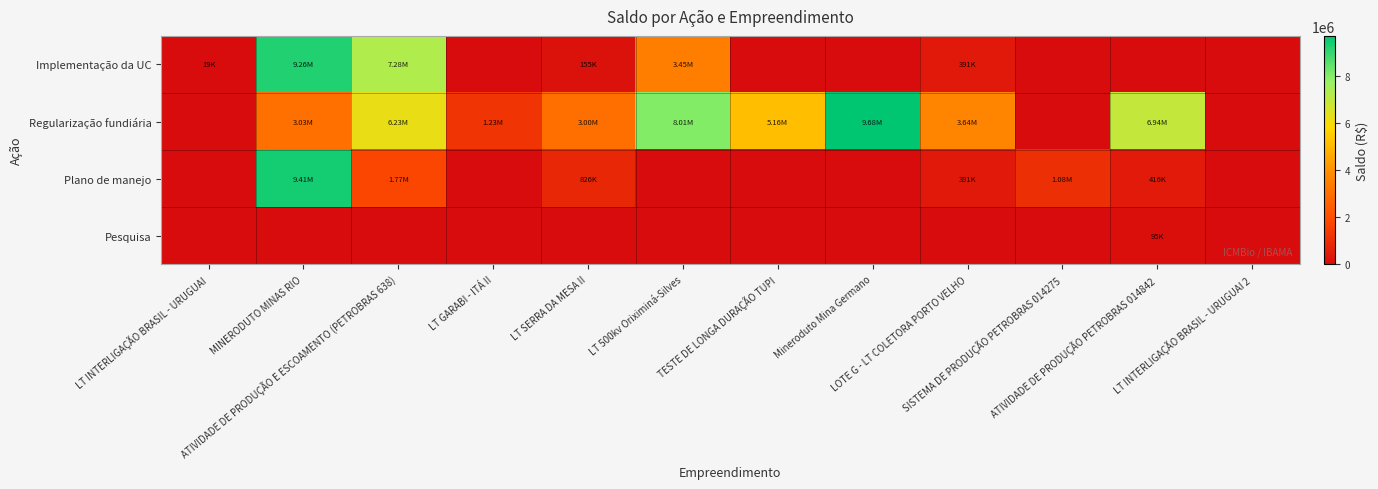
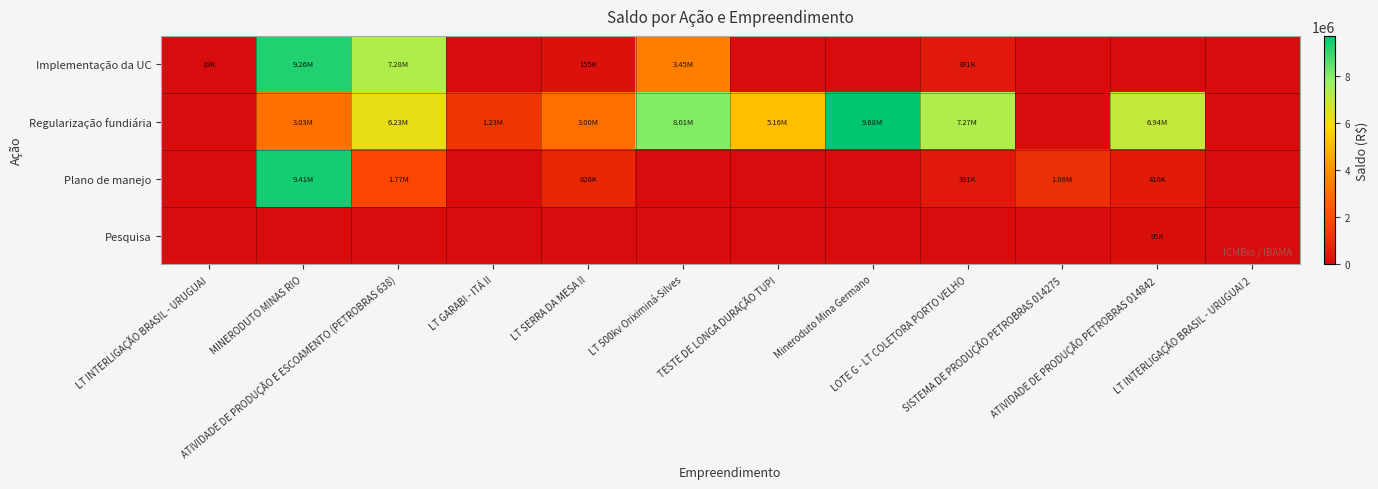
Regularização fundiária, LOTE G - LT COLETORA PORTO VELHO: 3.64M -> 7.27M
